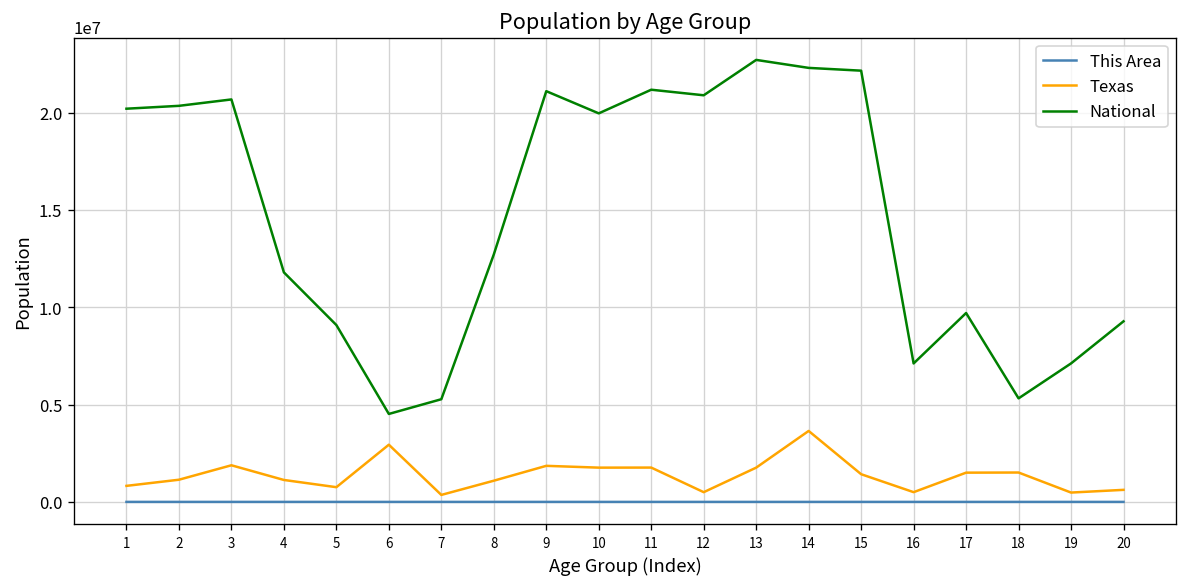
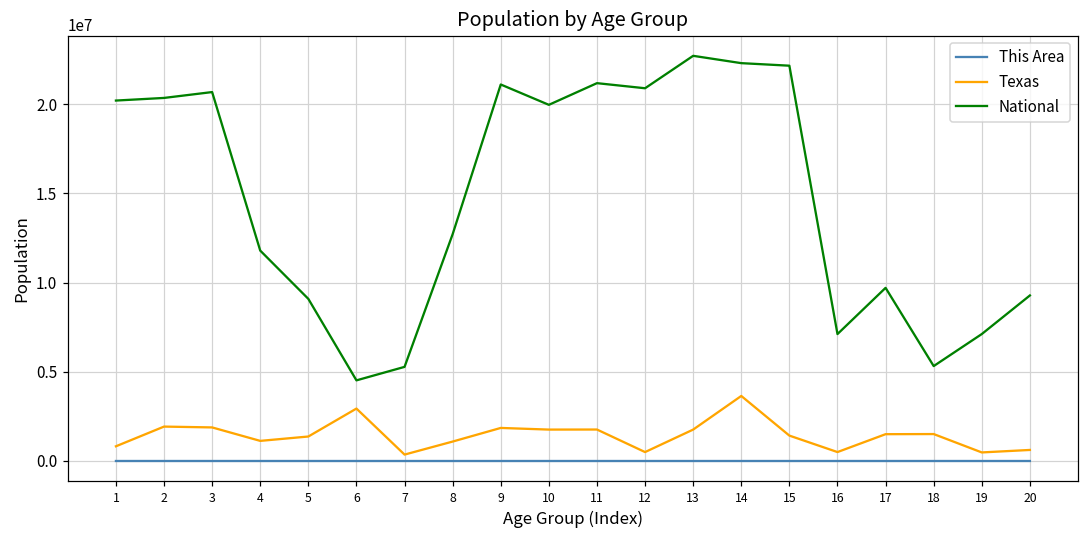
Texas, 2: 1100000 -> 1900000
Texas, 5: 800000 -> 1400000
